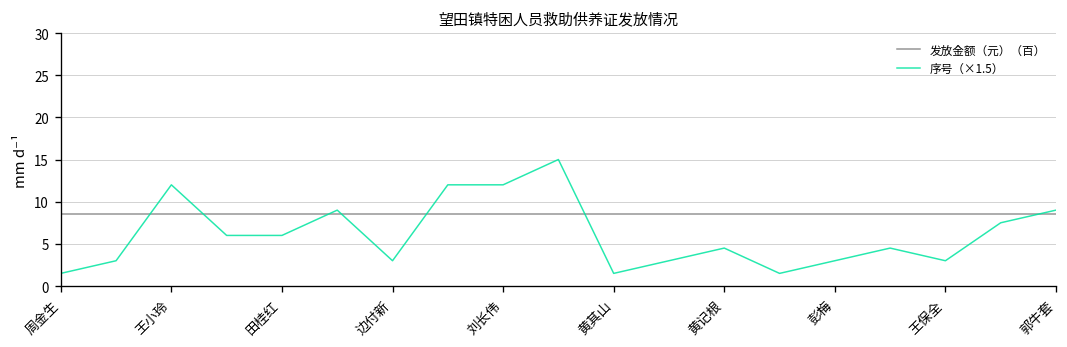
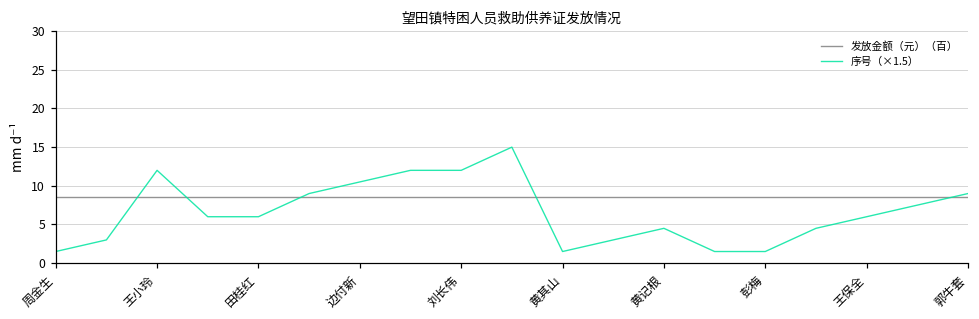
序号（×1.5）, 边付新: 3 -> 11
序号（×1.5）, 彭梅: 3 -> 2
序号（×1.5）, 王保全: 3 -> 6
